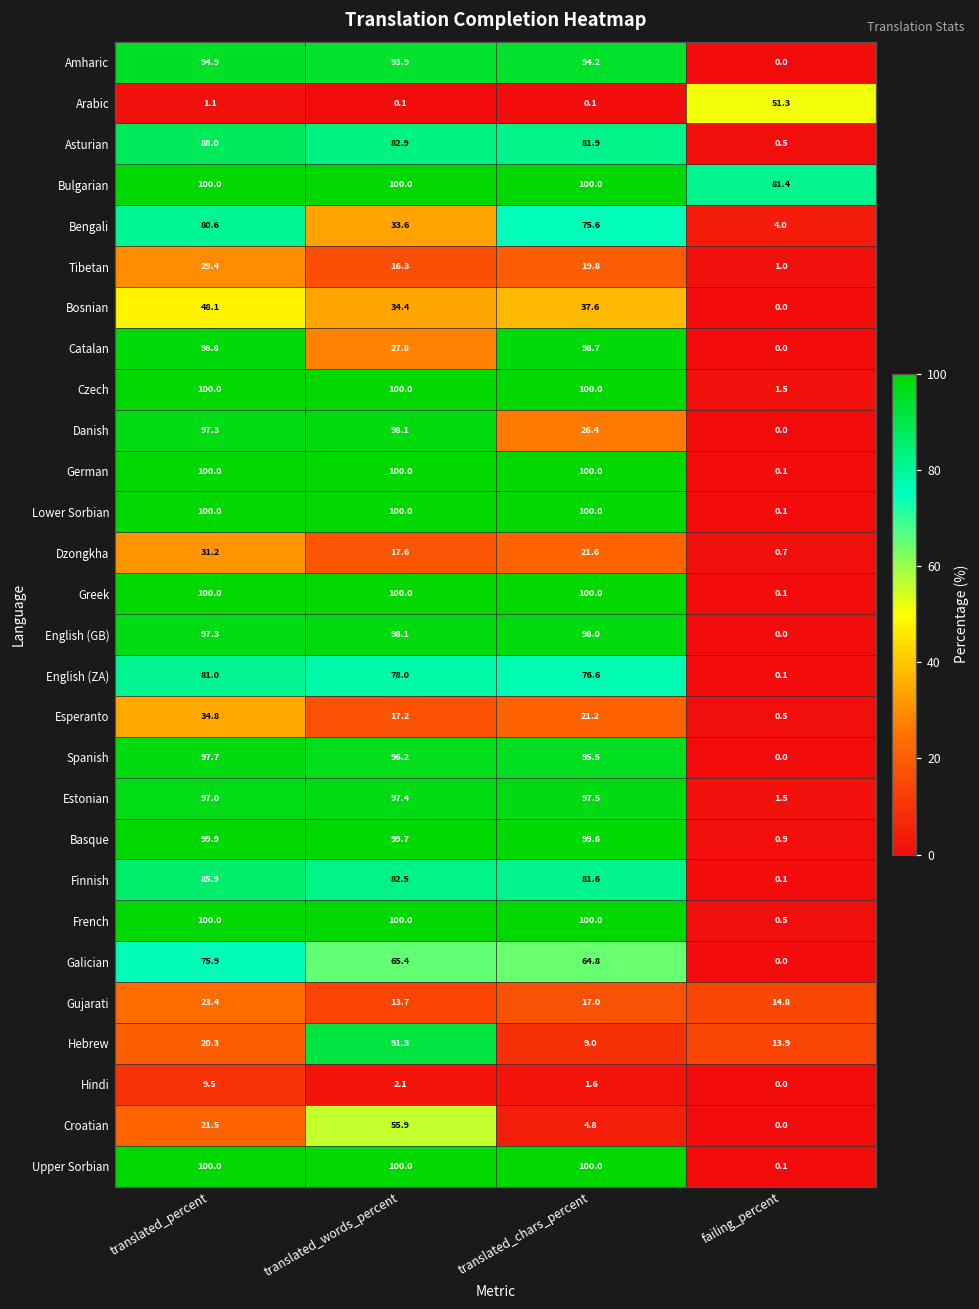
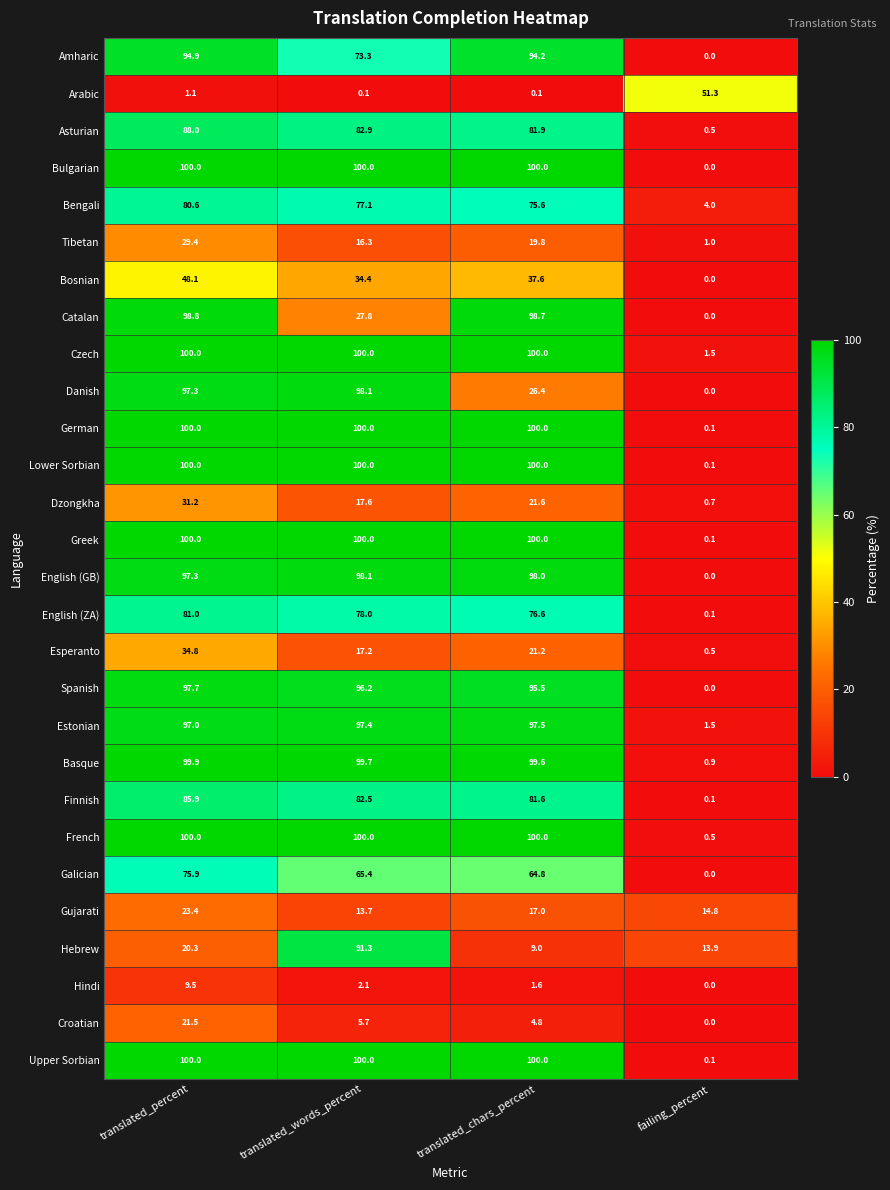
Amharic, translated_words_percent: 93.9 -> 73.3
Bulgarian, failing_percent: 81.4 -> 0.0
Bengali, translated_words_percent: 33.6 -> 77.1
Croatian, translated_words_percent: 55.9 -> 5.7
